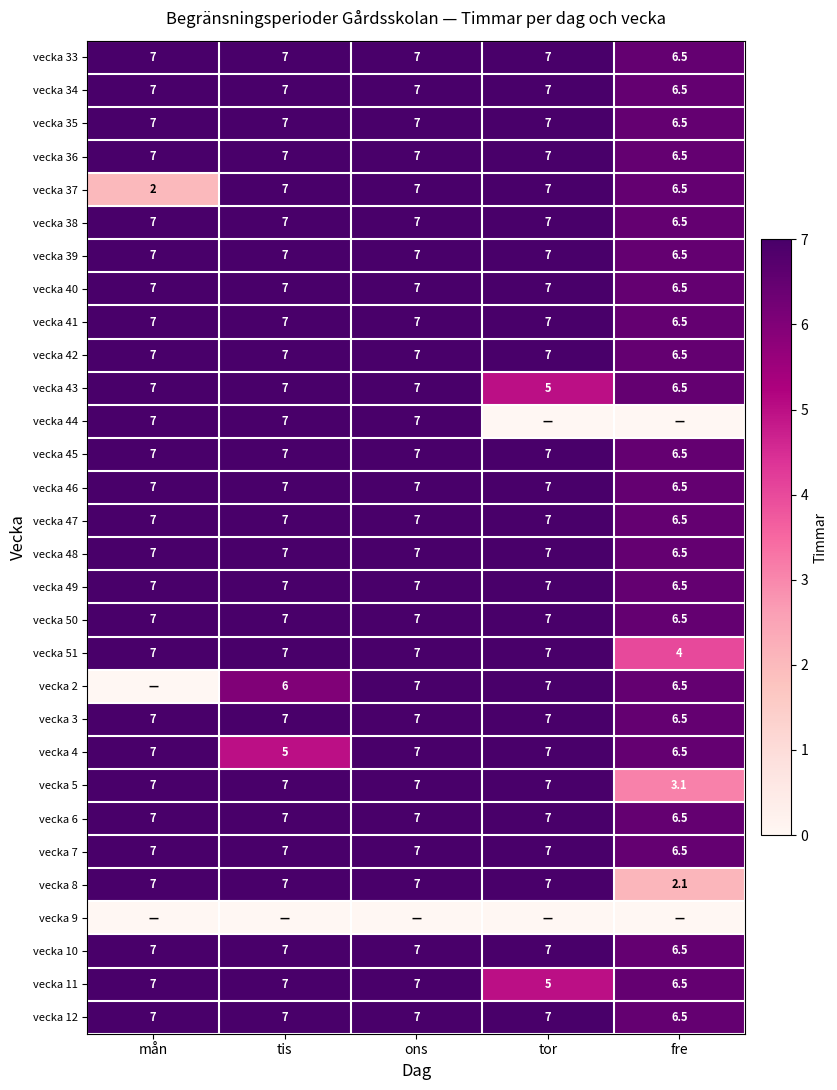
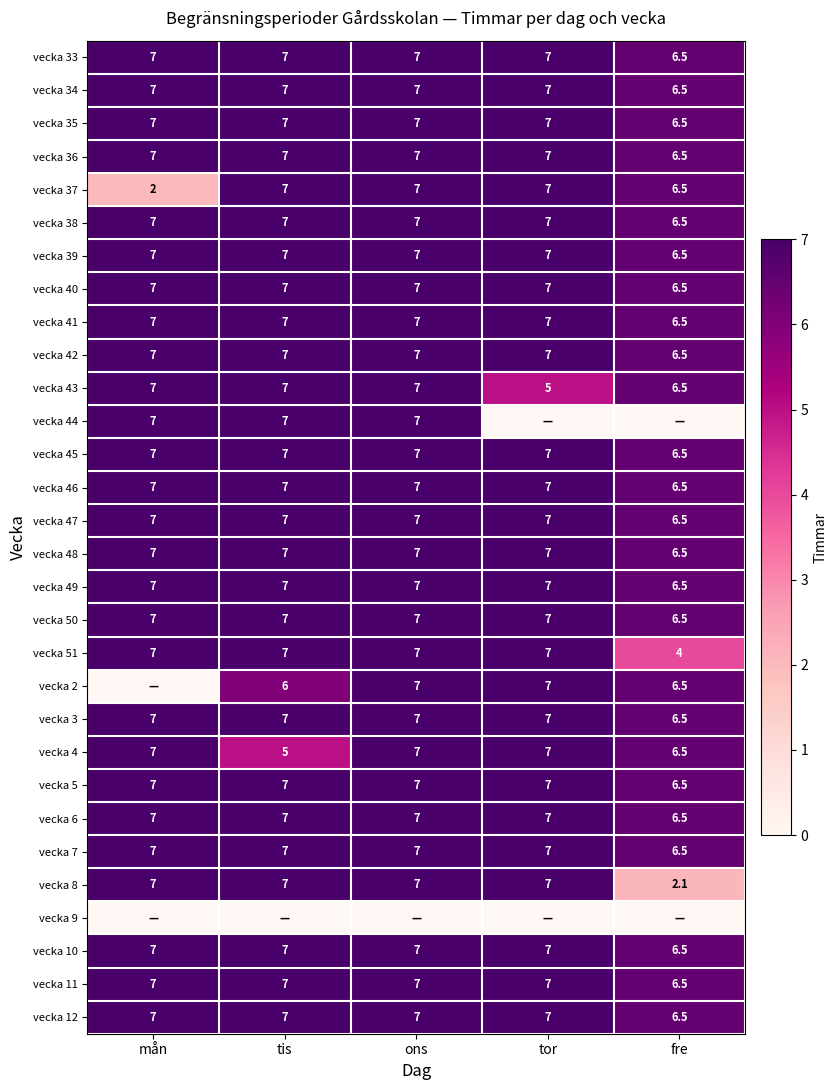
vecka 5, fre: 3.1 -> 6.5
vecka 11, tor: 5 -> 7
